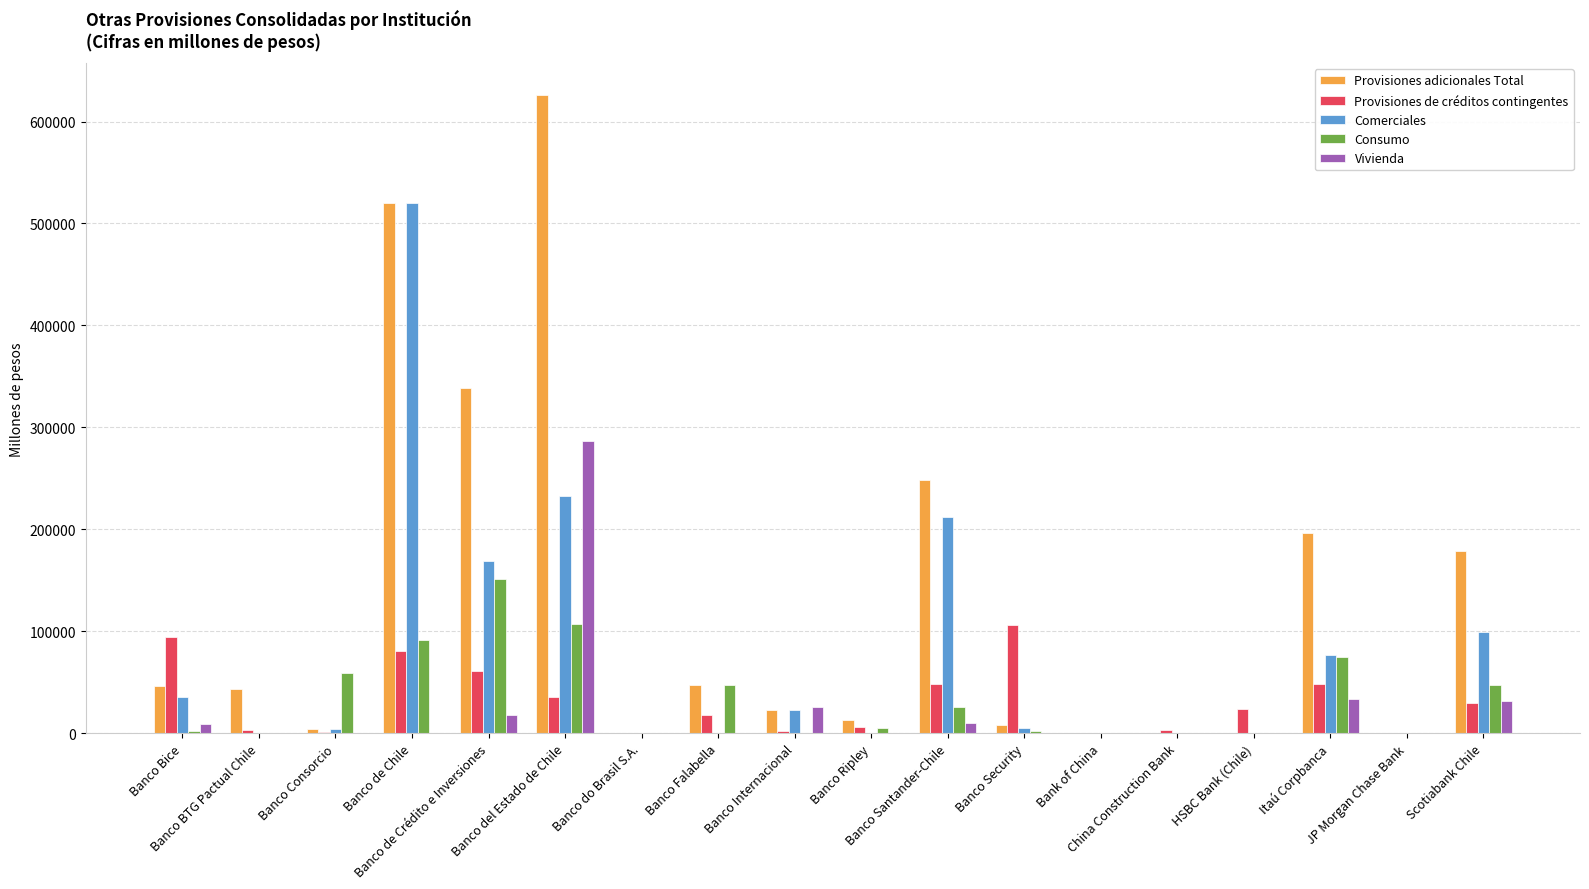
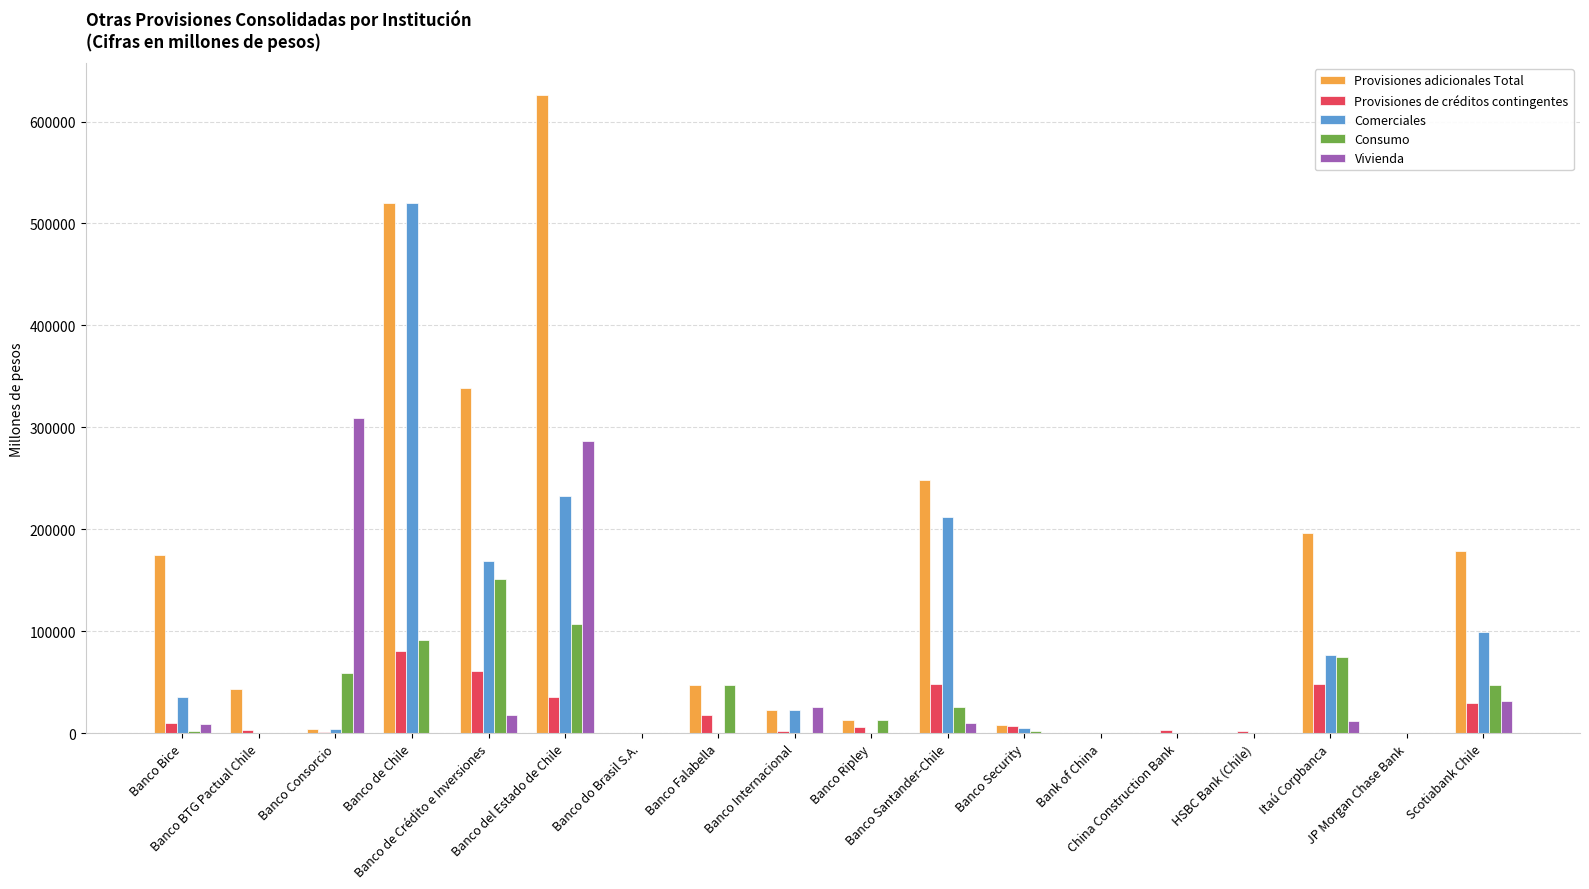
Provisiones adicionales Total, Banco Bice: 46000 -> 175000
Provisiones de créditos contingentes, Banco Bice: 94000 -> 10000
Vivienda, Banco Consorcio: 0 -> 309000
Consumo, Banco Ripley: 5000 -> 13000
Provisiones de créditos contingentes, Banco Security: 107000 -> 7000
Provisiones de créditos contingentes, HSBC Bank (Chile): 24000 -> 2000
Vivienda, Itaú Corpbanca: 33000 -> 12000
